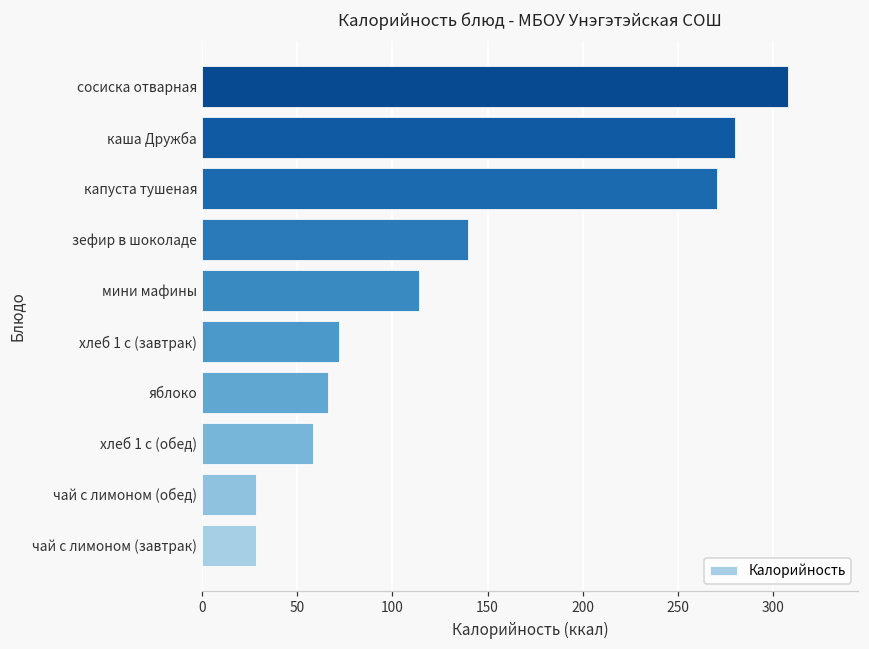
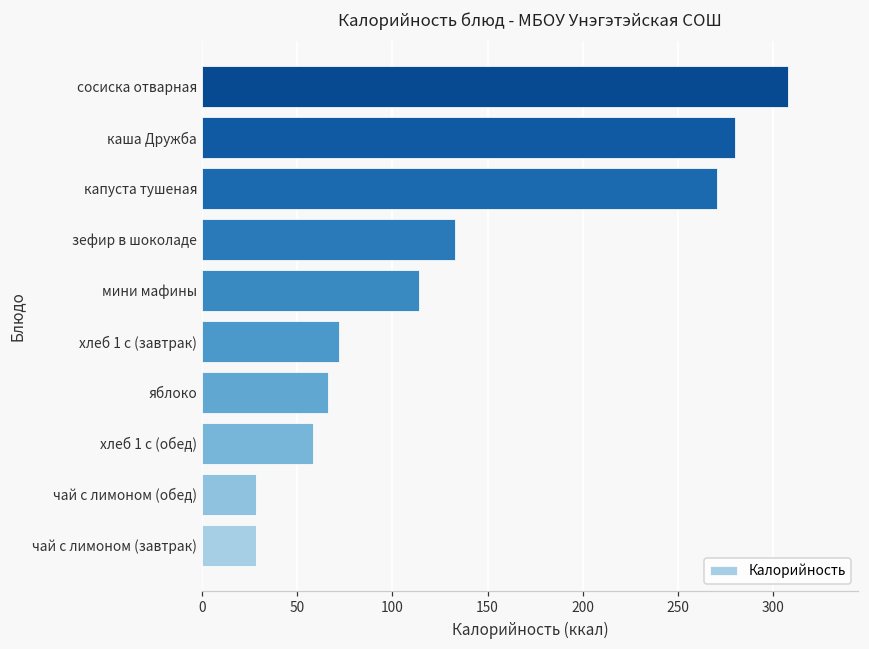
зефир в шоколаде: 140 -> 133
